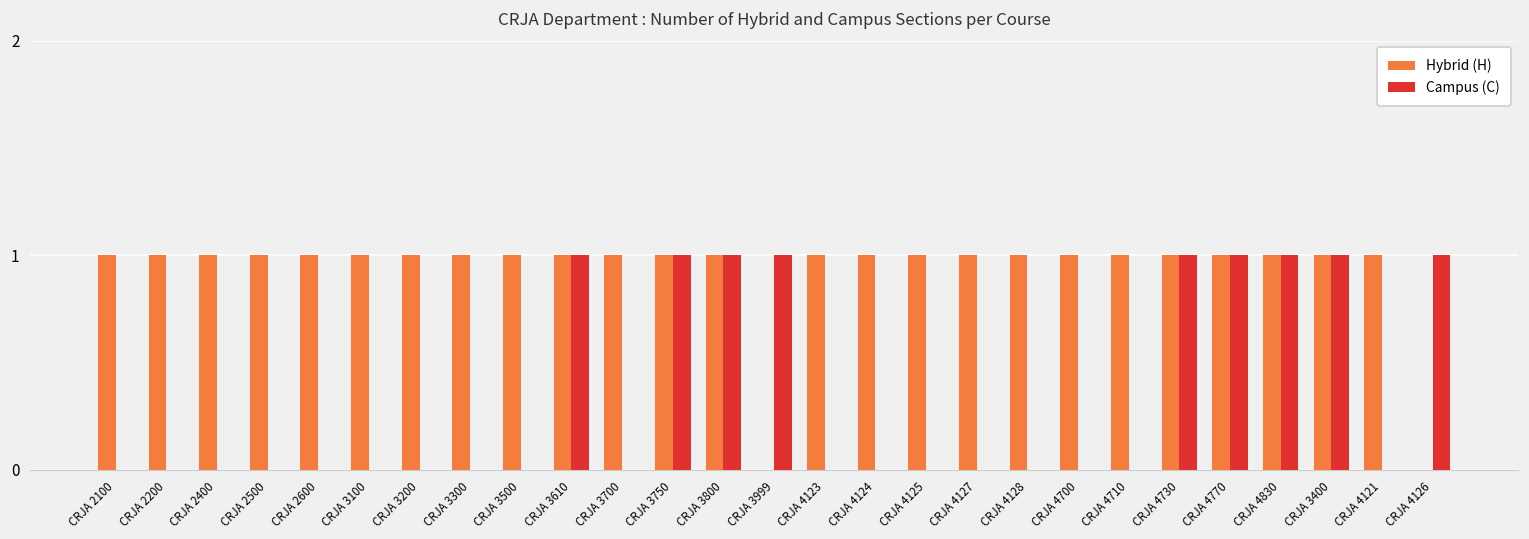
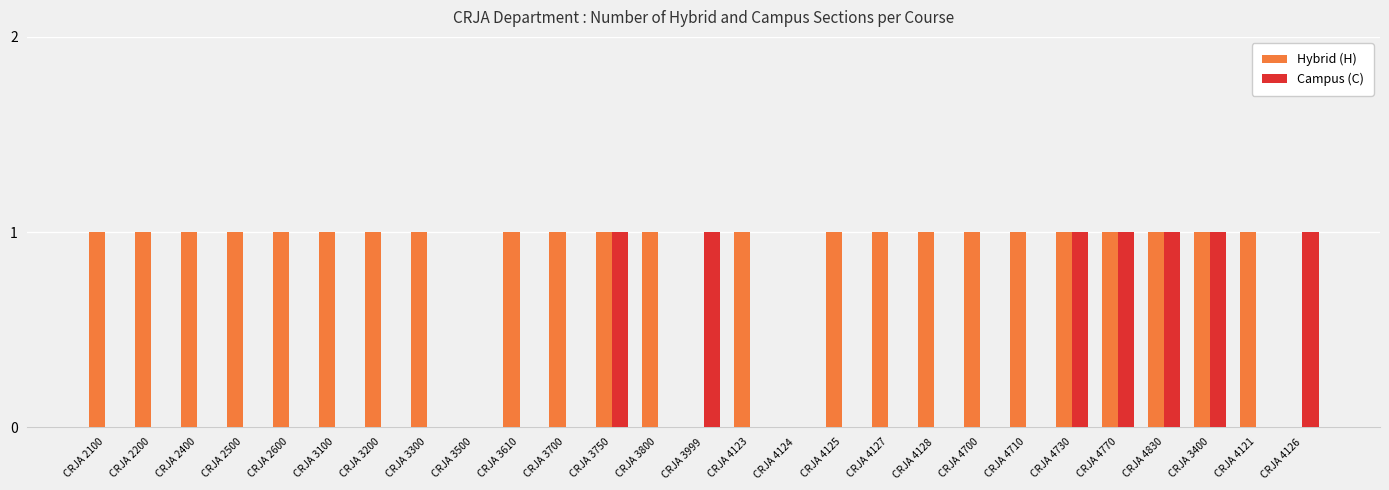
Hybrid (H), CRJA 3500: 1 -> 0
Campus (C), CRJA 3610: 1 -> 0
Campus (C), CRJA 3800: 1 -> 0
Hybrid (H), CRJA 4124: 1 -> 0
